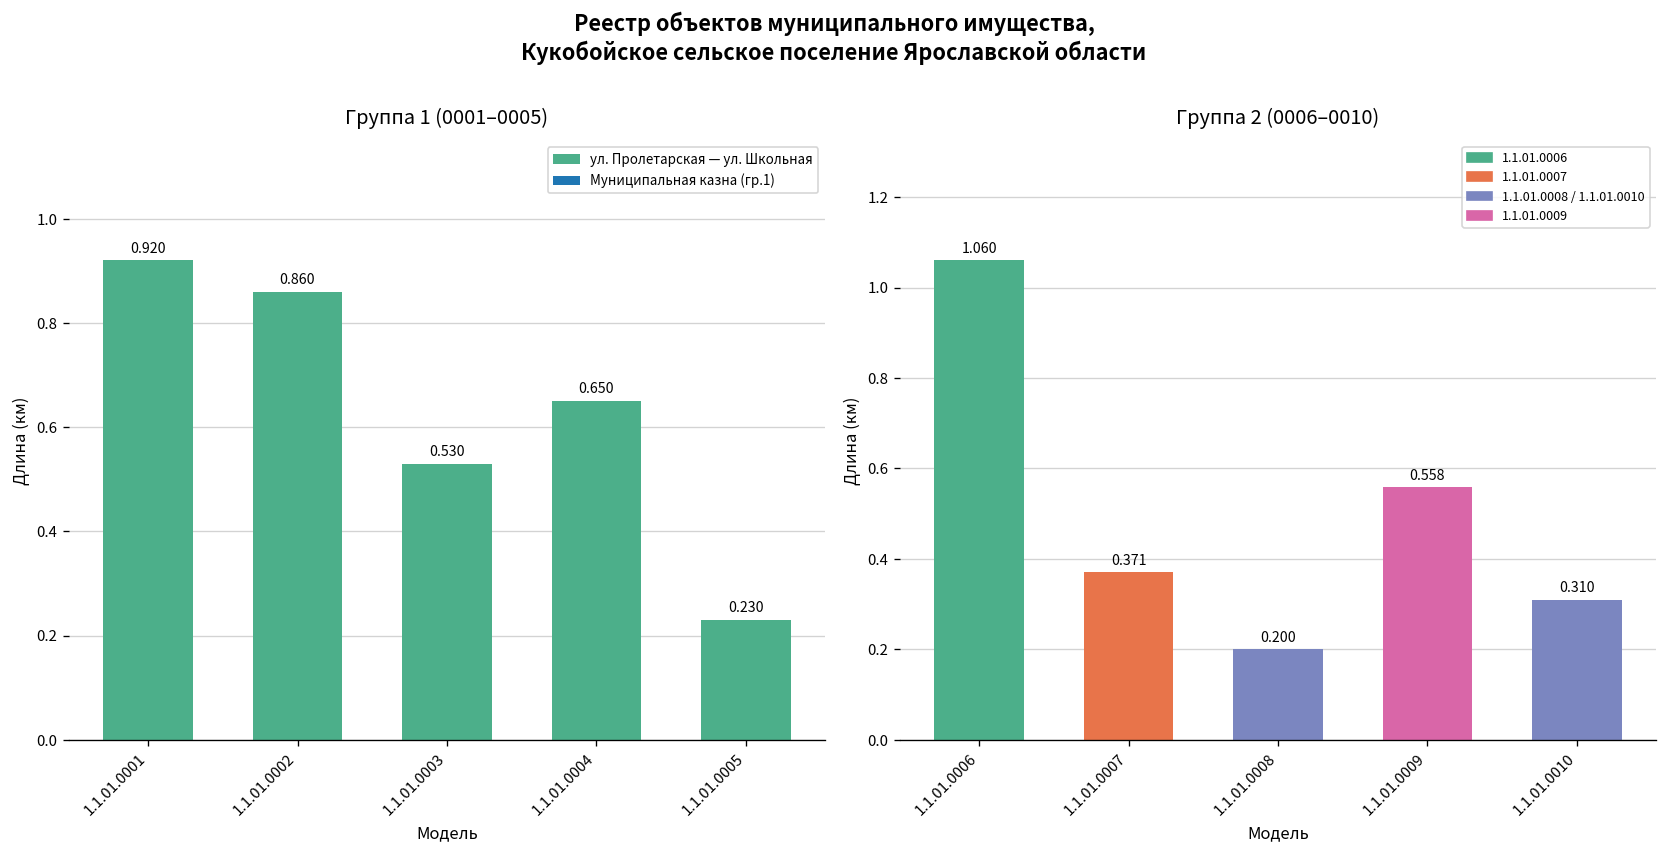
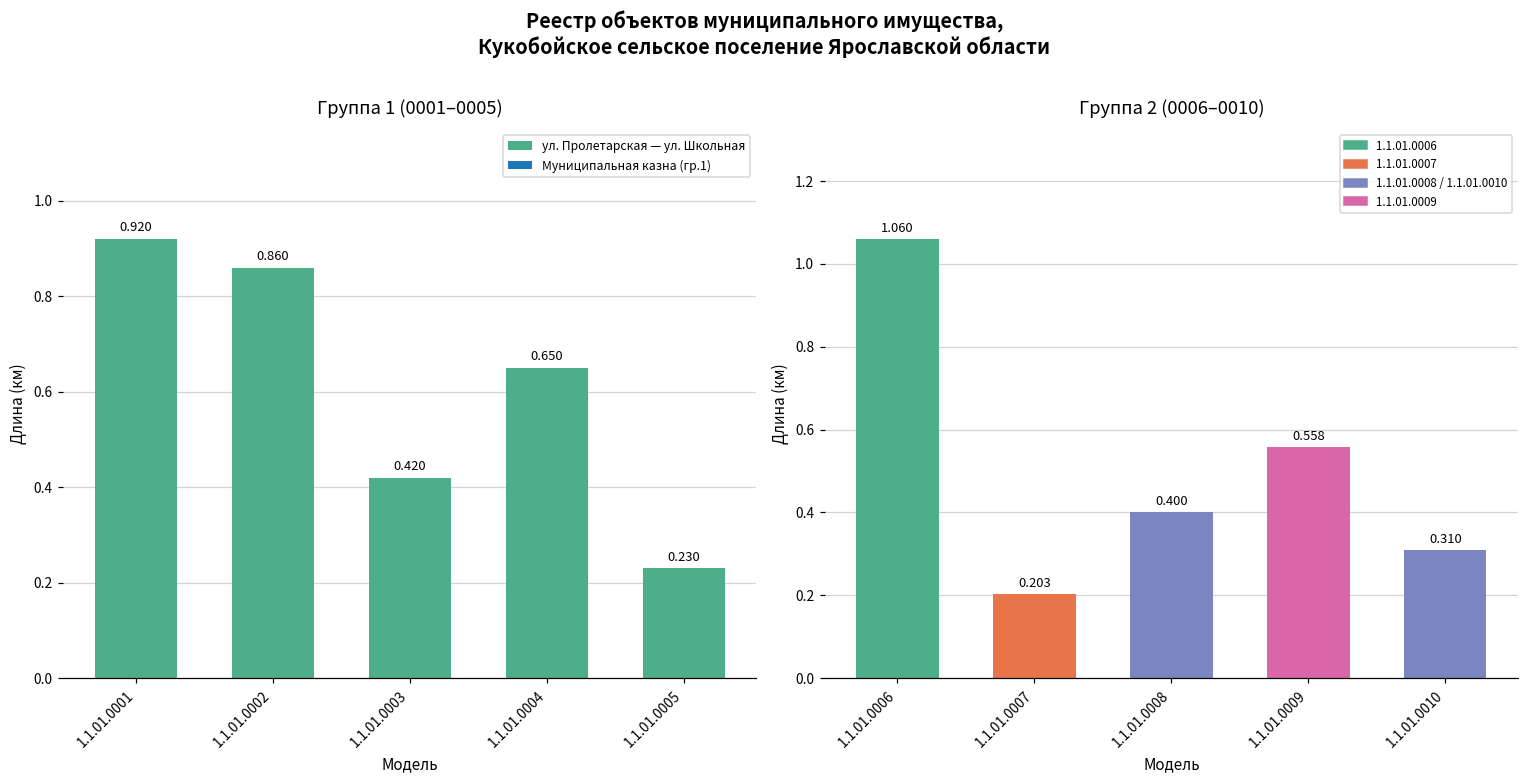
Группа 1 (0001–0005), 1.1.01.0003: 0.530 -> 0.420
Группа 2 (0006–0010), 1.1.01.0007: 0.371 -> 0.203
Группа 2 (0006–0010), 1.1.01.0008: 0.200 -> 0.400
